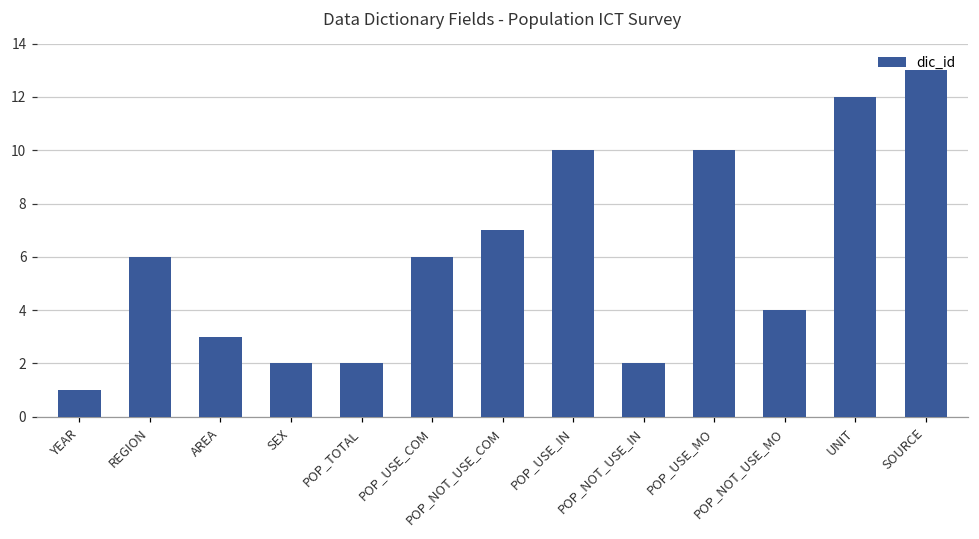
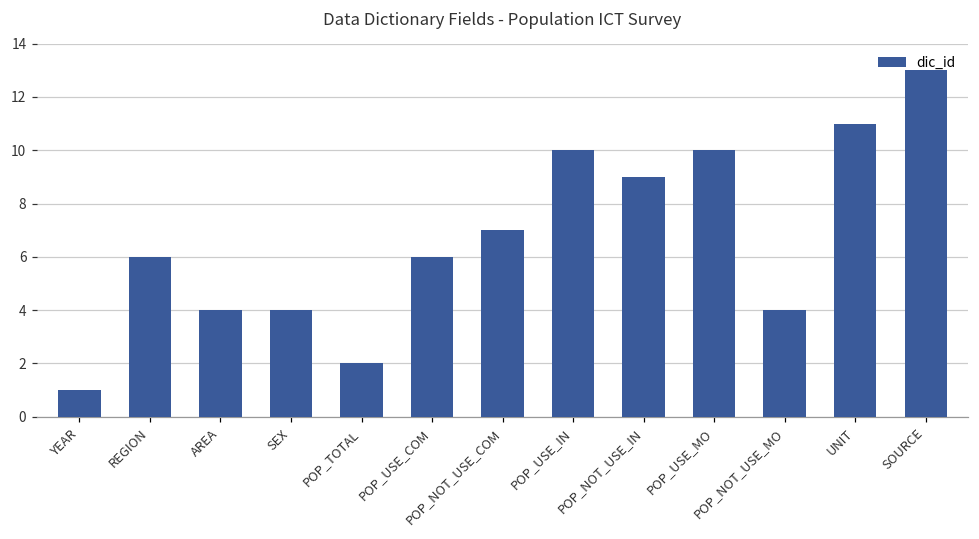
AREA: 3 -> 4
SEX: 2 -> 4
POP_NOT_USE_IN: 2 -> 9
UNIT: 12 -> 11
